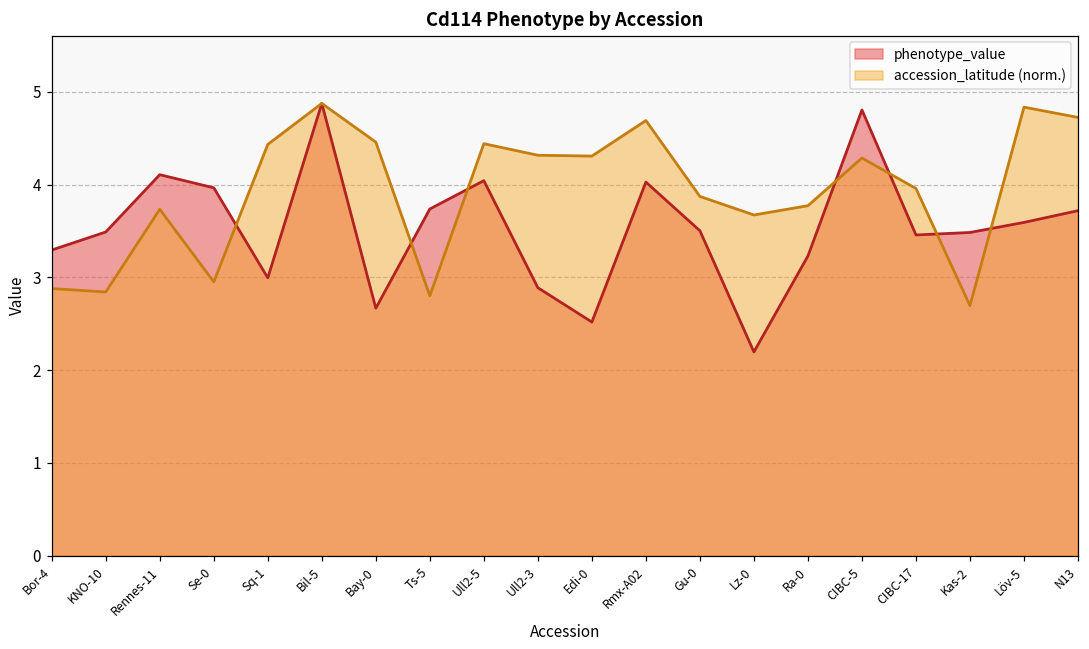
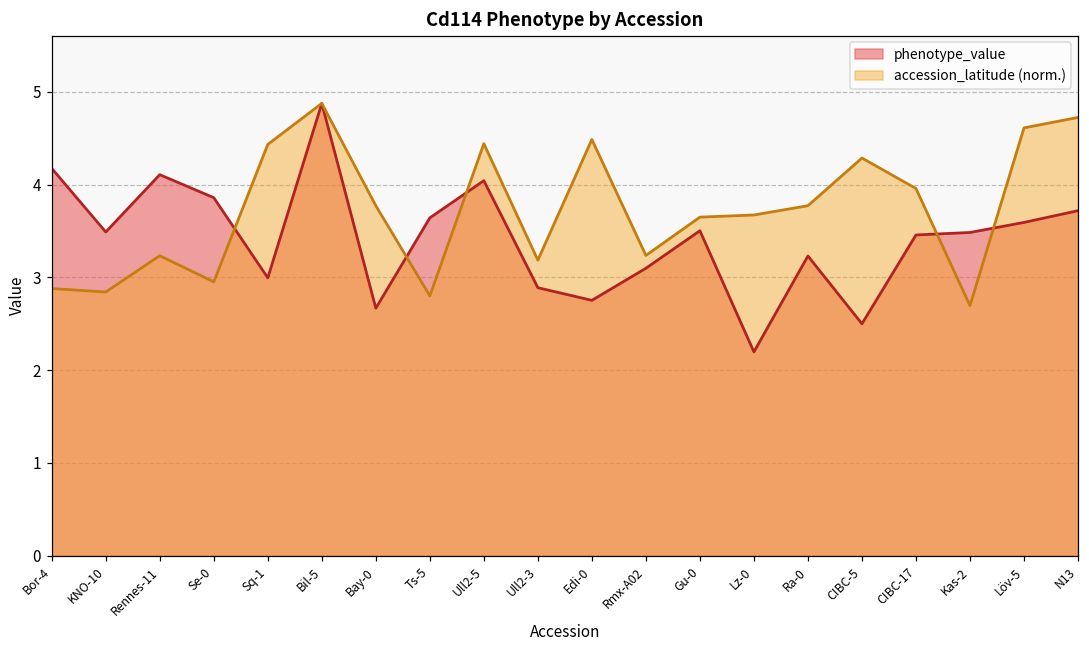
phenotype_value, Bor-4: 3.3 -> 4.2
accession_latitude (norm.), Rennes-11: 3.7 -> 3.2
phenotype_value, Se-0: 4.0 -> 3.9
accession_latitude (norm.), Bay-0: 4.5 -> 3.8
phenotype_value, Ts-5: 3.7 -> 3.6
accession_latitude (norm.), Ull2-3: 4.3 -> 3.2
phenotype_value, Edi-0: 2.5 -> 2.8
accession_latitude (norm.), Edi-0: 4.3 -> 4.5
phenotype_value, Rmx-A02: 4.0 -> 3.1
accession_latitude (norm.), Rmx-A02: 4.7 -> 3.2
accession_latitude (norm.), Gu-0: 3.9 -> 3.7
phenotype_value, CIBC-5: 4.8 -> 2.5
accession_latitude (norm.), Löv-5: 4.8 -> 4.6
